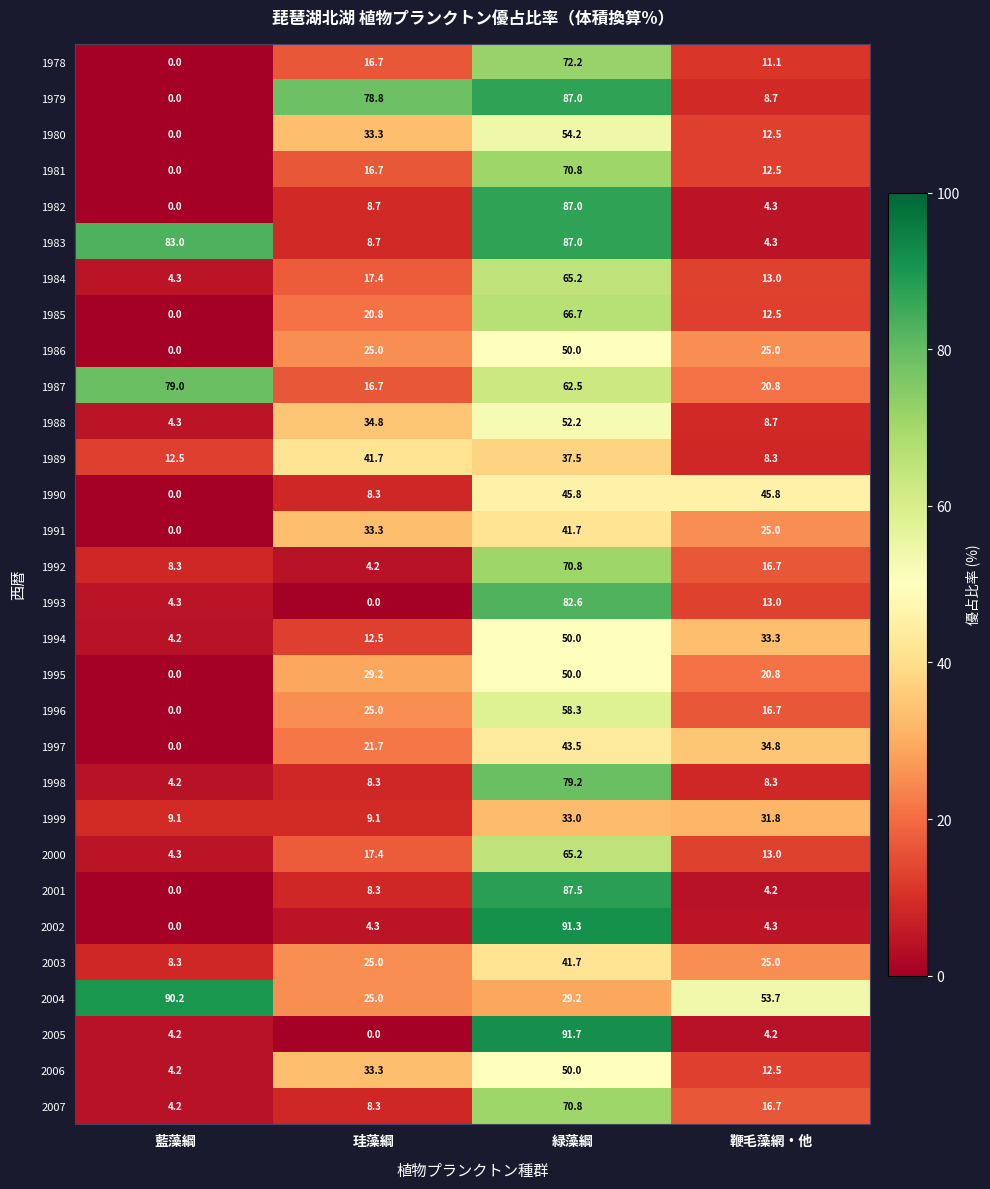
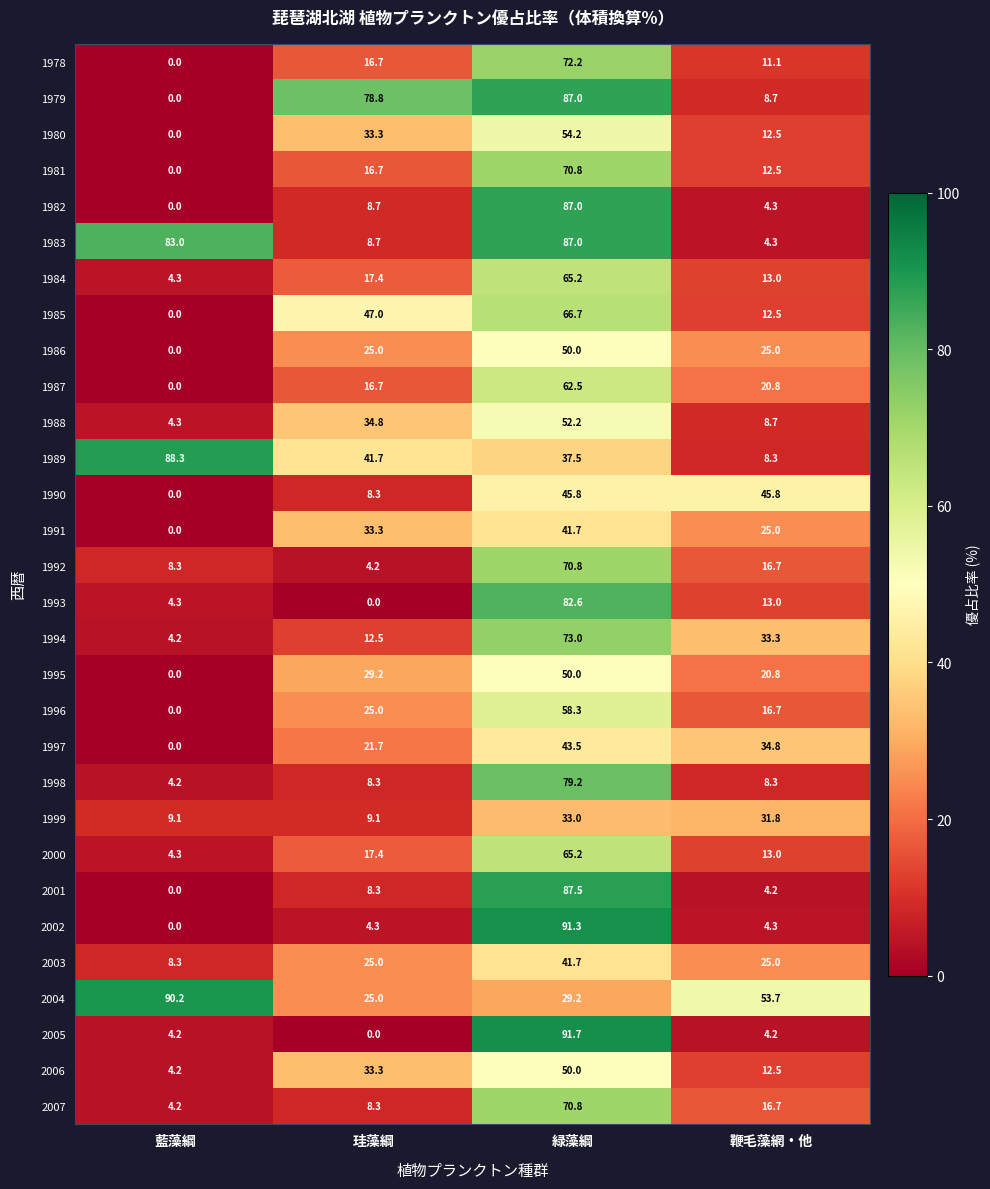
1985, 珪藻綱: 20.8 -> 47.0
1987, 藍藻綱: 79.0 -> 0.0
1989, 藍藻綱: 12.5 -> 88.3
1994, 緑藻綱: 50.0 -> 73.0
